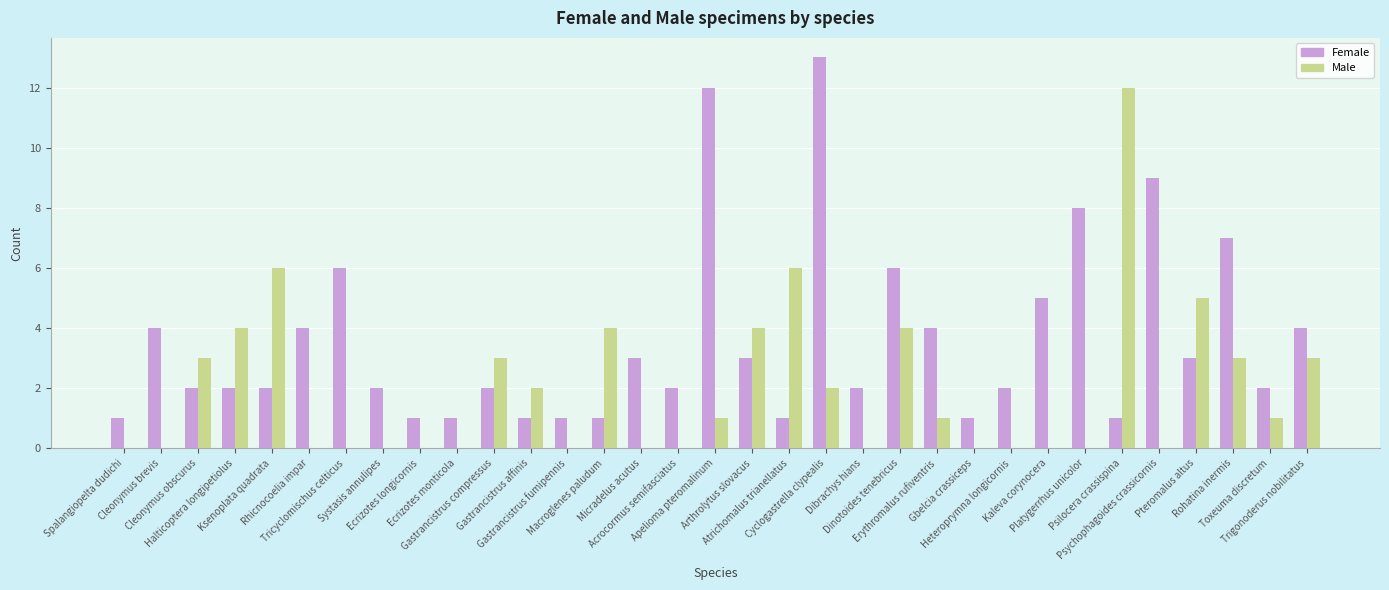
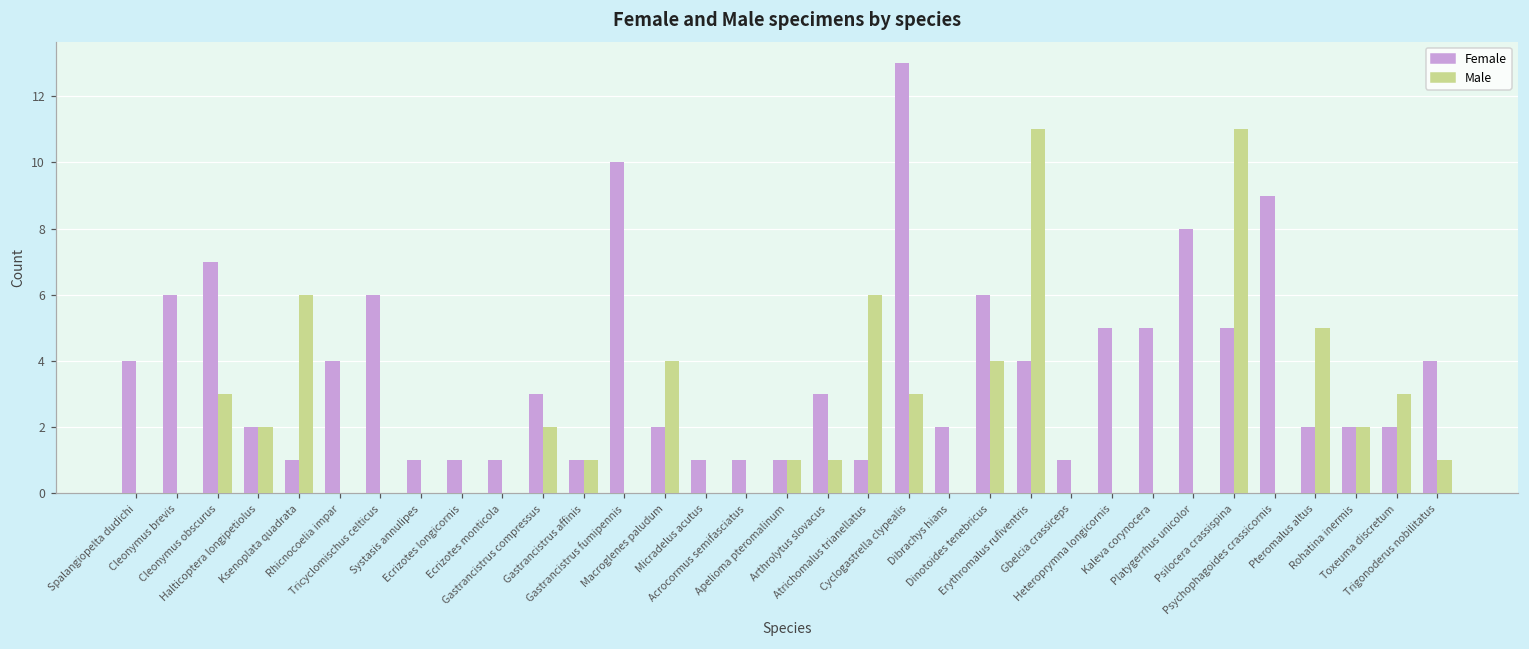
Female, Spalangiopelta dudichi: 1 -> 4
Female, Cleonymus brevis: 4 -> 6
Female, Cleonymus obscurus: 2 -> 7
Male, Halticoptera longipetiolus: 4 -> 2
Female, Ksenoplata quadrata: 2 -> 1
Female, Systasis annulipes: 2 -> 1
Female, Gastrancistrus compressus: 2 -> 3
Male, Gastrancistrus compressus: 3 -> 2
Male, Gastrancistrus affinis: 2 -> 1
Female, Gastrancistrus fumipennis: 1 -> 10
Female, Macroglenes paludum: 1 -> 2
Female, Micradelus acutus: 3 -> 1
Female, Acrocormus semifasciatus: 2 -> 1
Female, Apelioma pteromalinum: 12 -> 1
Male, Arthrolytus slovacus: 4 -> 1
Male, Cyclogastrella clypealis: 2 -> 3
Male, Erythromalus rufiventris: 1 -> 11
Female, Heteroprymna longicornis: 2 -> 5
Female, Psilocera crassispina: 1 -> 5
Male, Psilocera crassispina: 12 -> 11
Female, Pteromalus altus: 3 -> 2
Female, Rohatina inermis: 7 -> 2
Male, Rohatina inermis: 3 -> 2
Male, Toxeuma discretum: 1 -> 3
Male, Trigonoderus nobilitatus: 3 -> 1
